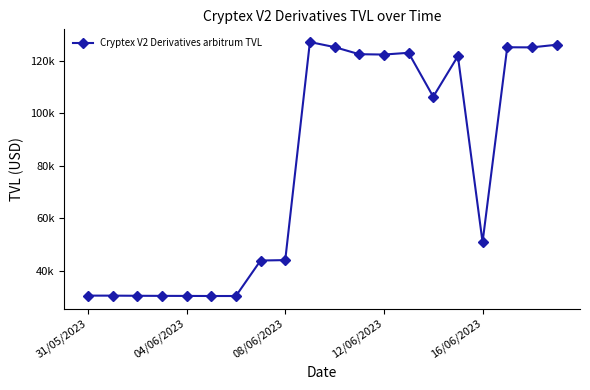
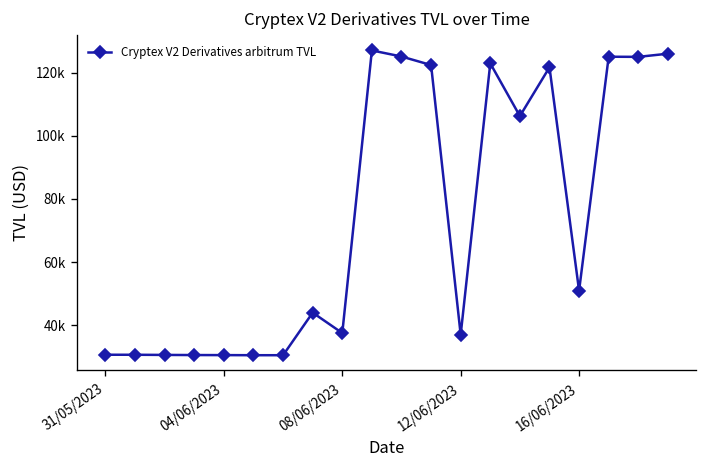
08/06/2023: 44000 -> 37000
12/06/2023: 122000 -> 37000
